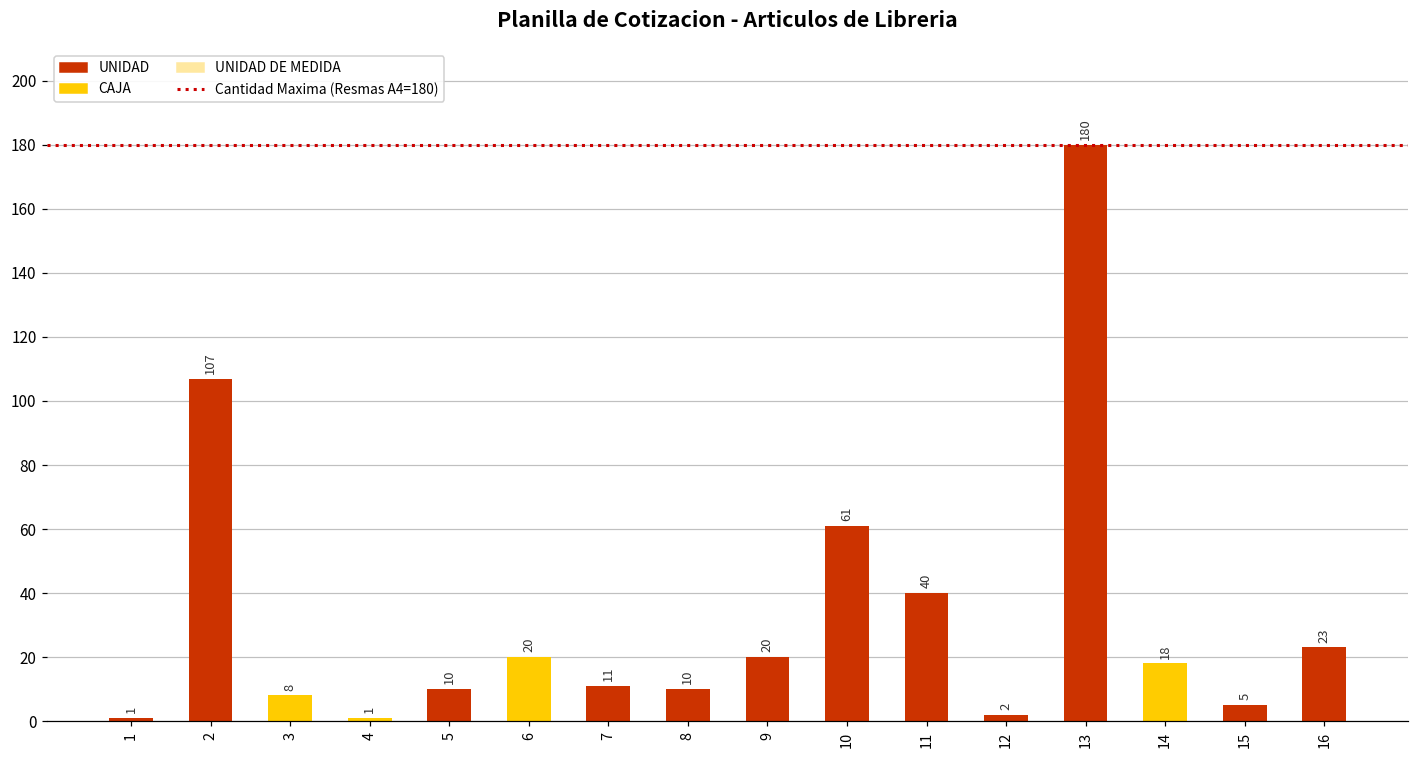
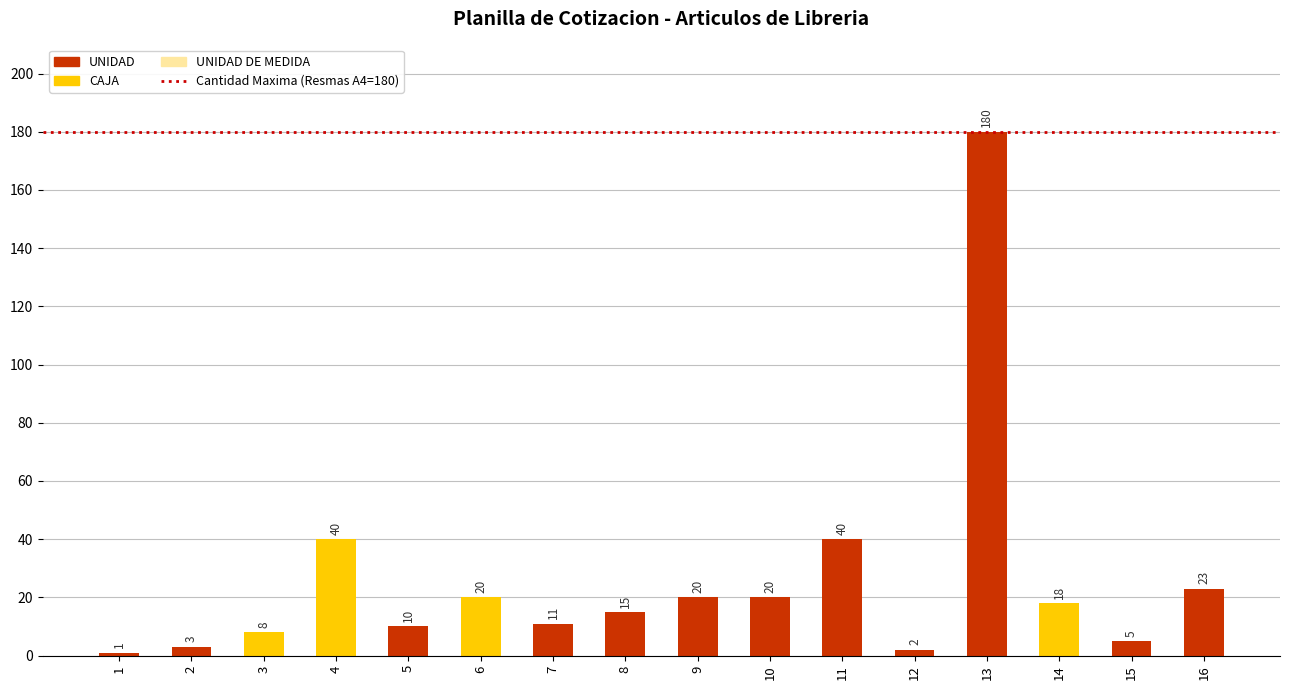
2: 107 -> 3
4: 1 -> 40
8: 10 -> 15
10: 61 -> 20
